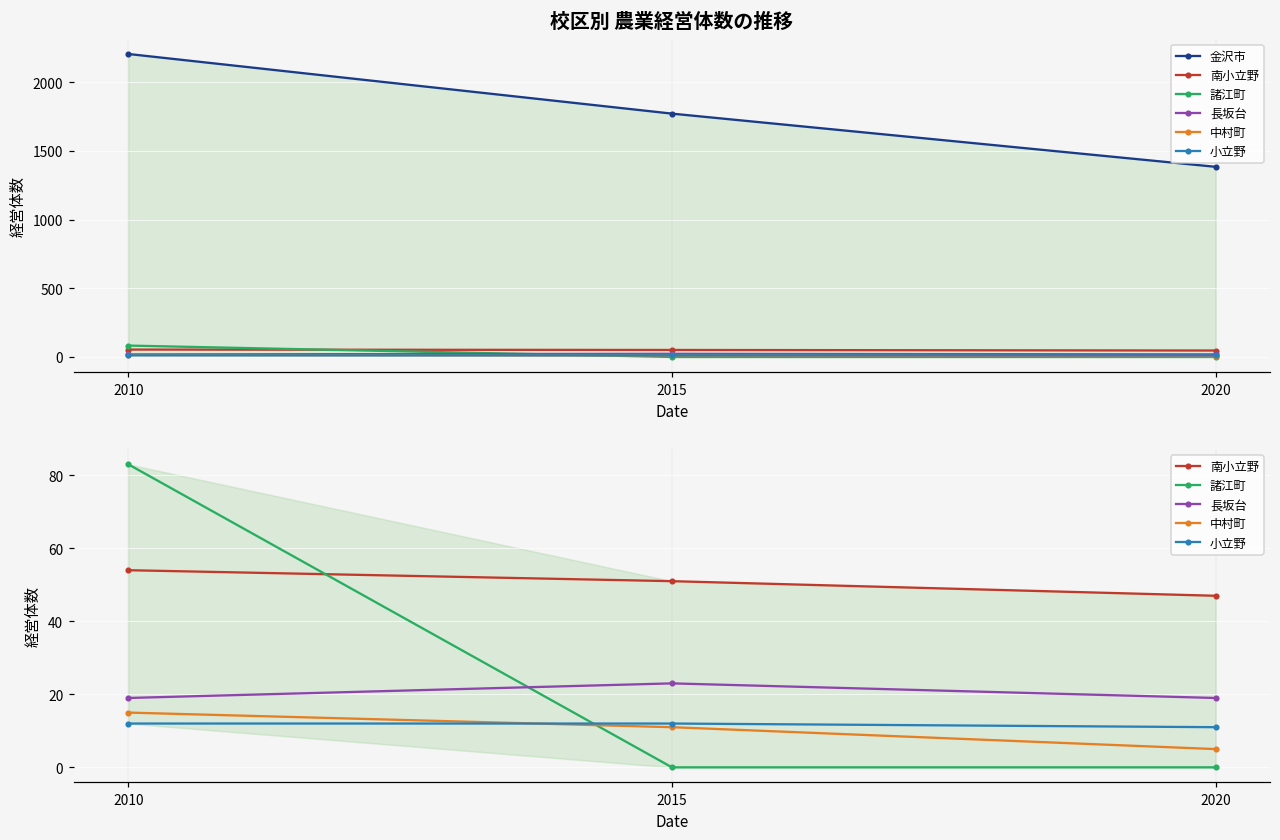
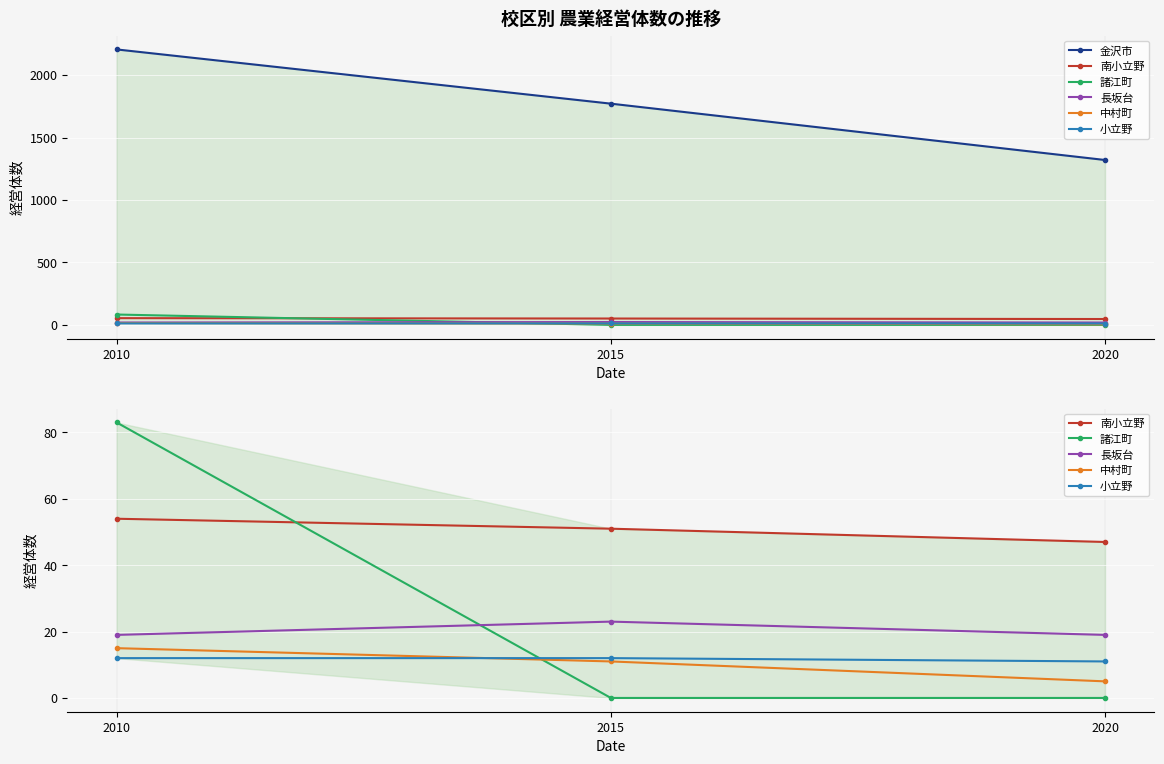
校区別 農業経営体数の推移, 金沢市, 2020: 1380 -> 1320
